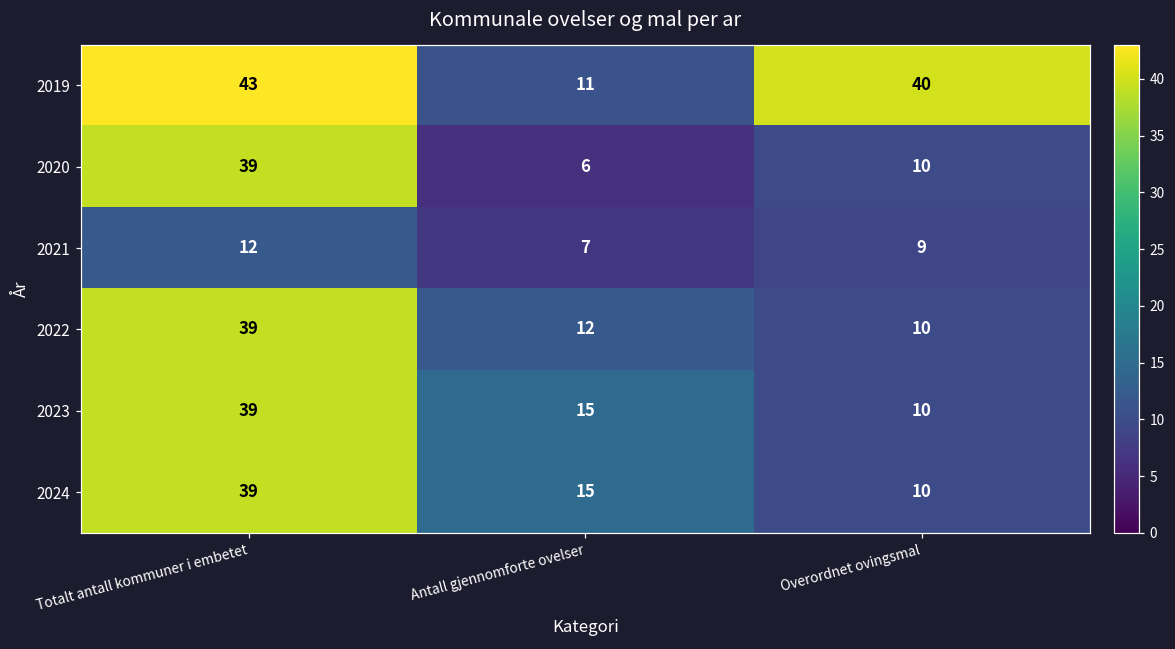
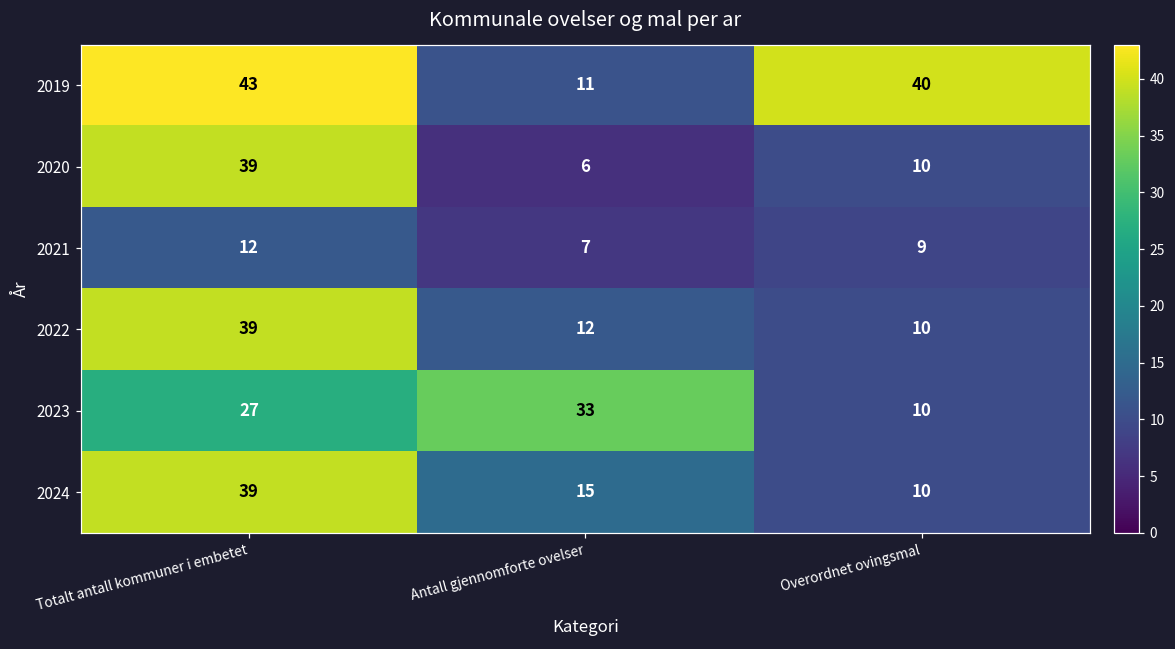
2023, Totalt antall kommuner i embetet: 39 -> 27
2023, Antall gjennomforte ovelser: 15 -> 33
